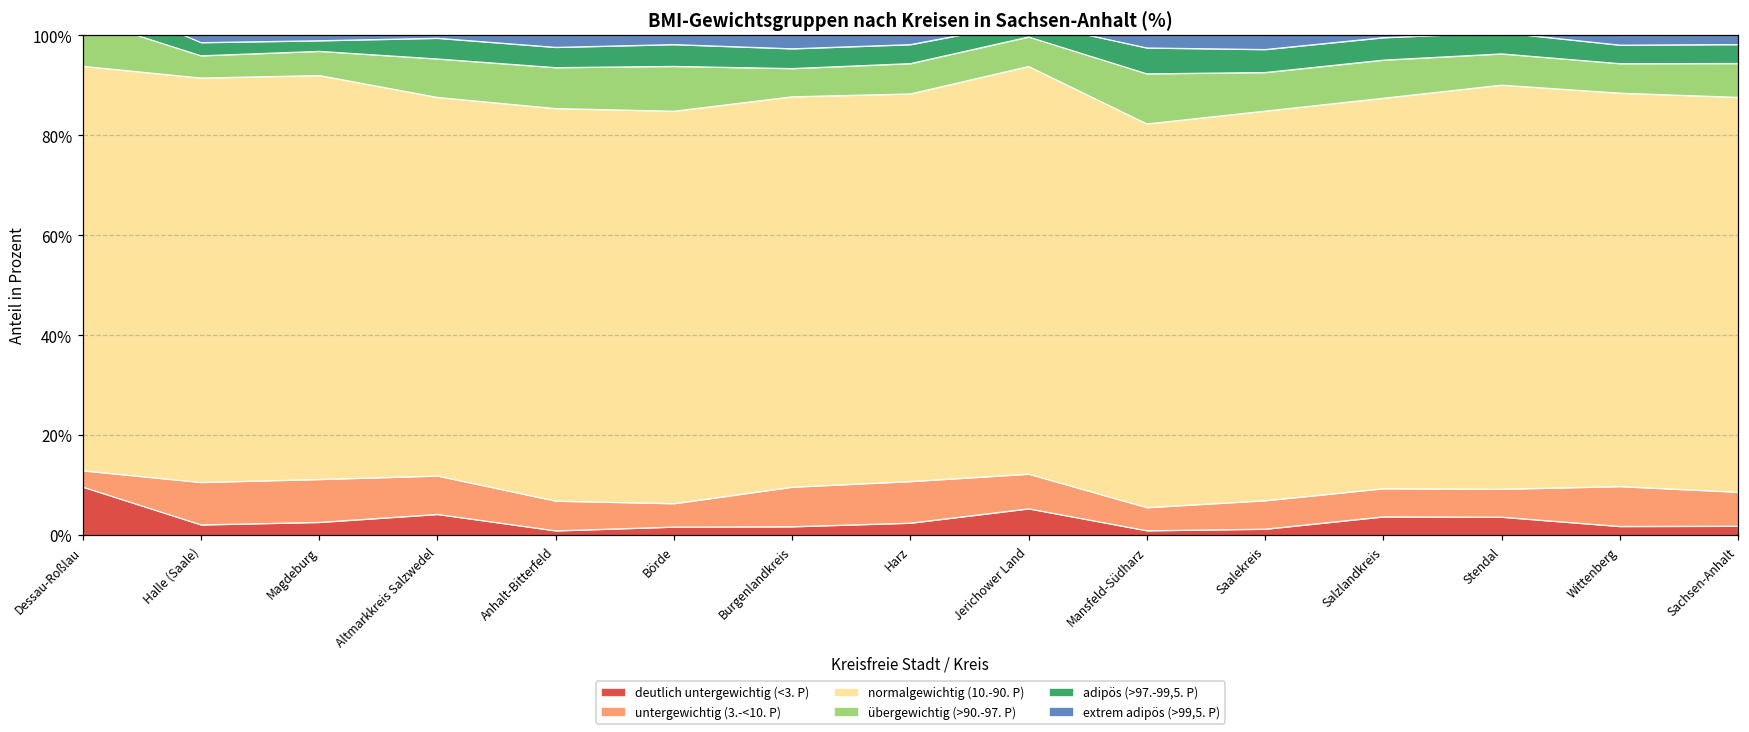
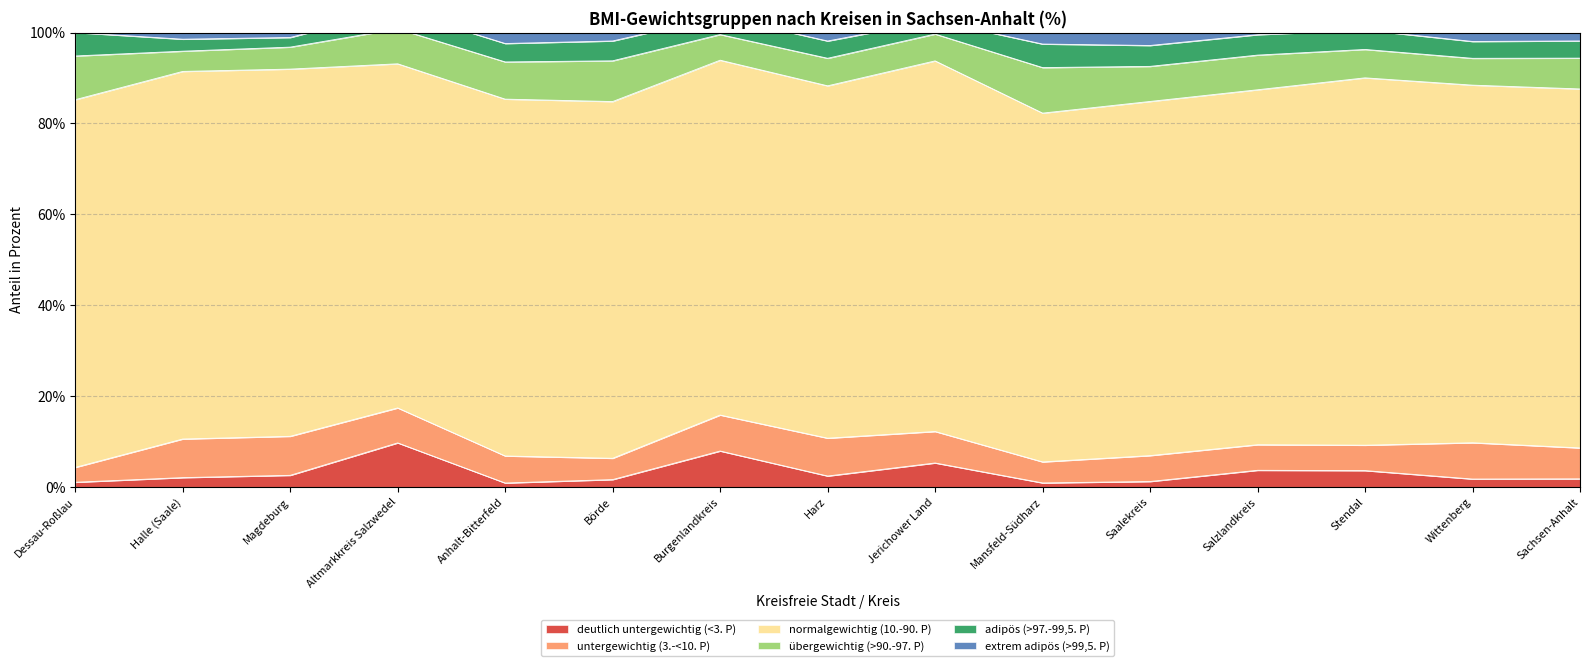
deutlich untergewichtig (<3. P), Dessau-Roßlau: 10% -> 1%
deutlich untergewichtig (<3. P), Altmarkkreis Salzwedel: 4% -> 10%
deutlich untergewichtig (<3. P), Burgenlandkreis: 2% -> 8%
